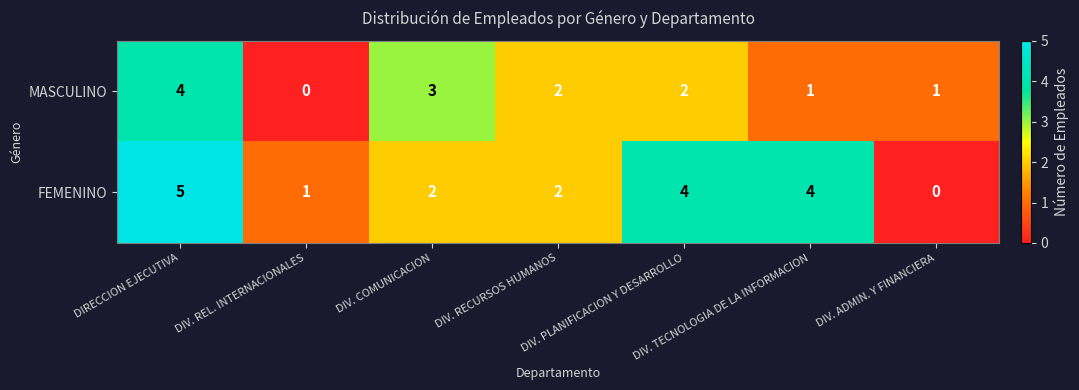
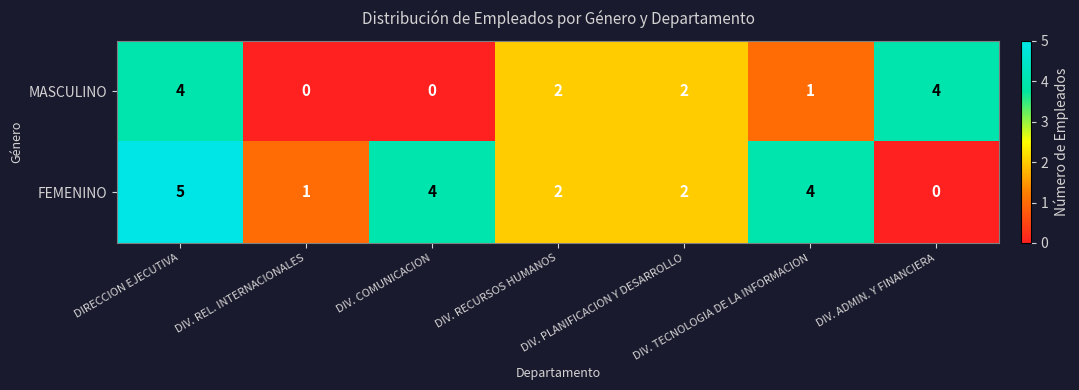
MASCULINO, DIV. COMUNICACION: 3 -> 0
MASCULINO, DIV. ADMIN. Y FINANCIERA: 1 -> 4
FEMENINO, DIV. COMUNICACION: 2 -> 4
FEMENINO, DIV. PLANIFICACION Y DESARROLLO: 4 -> 2
